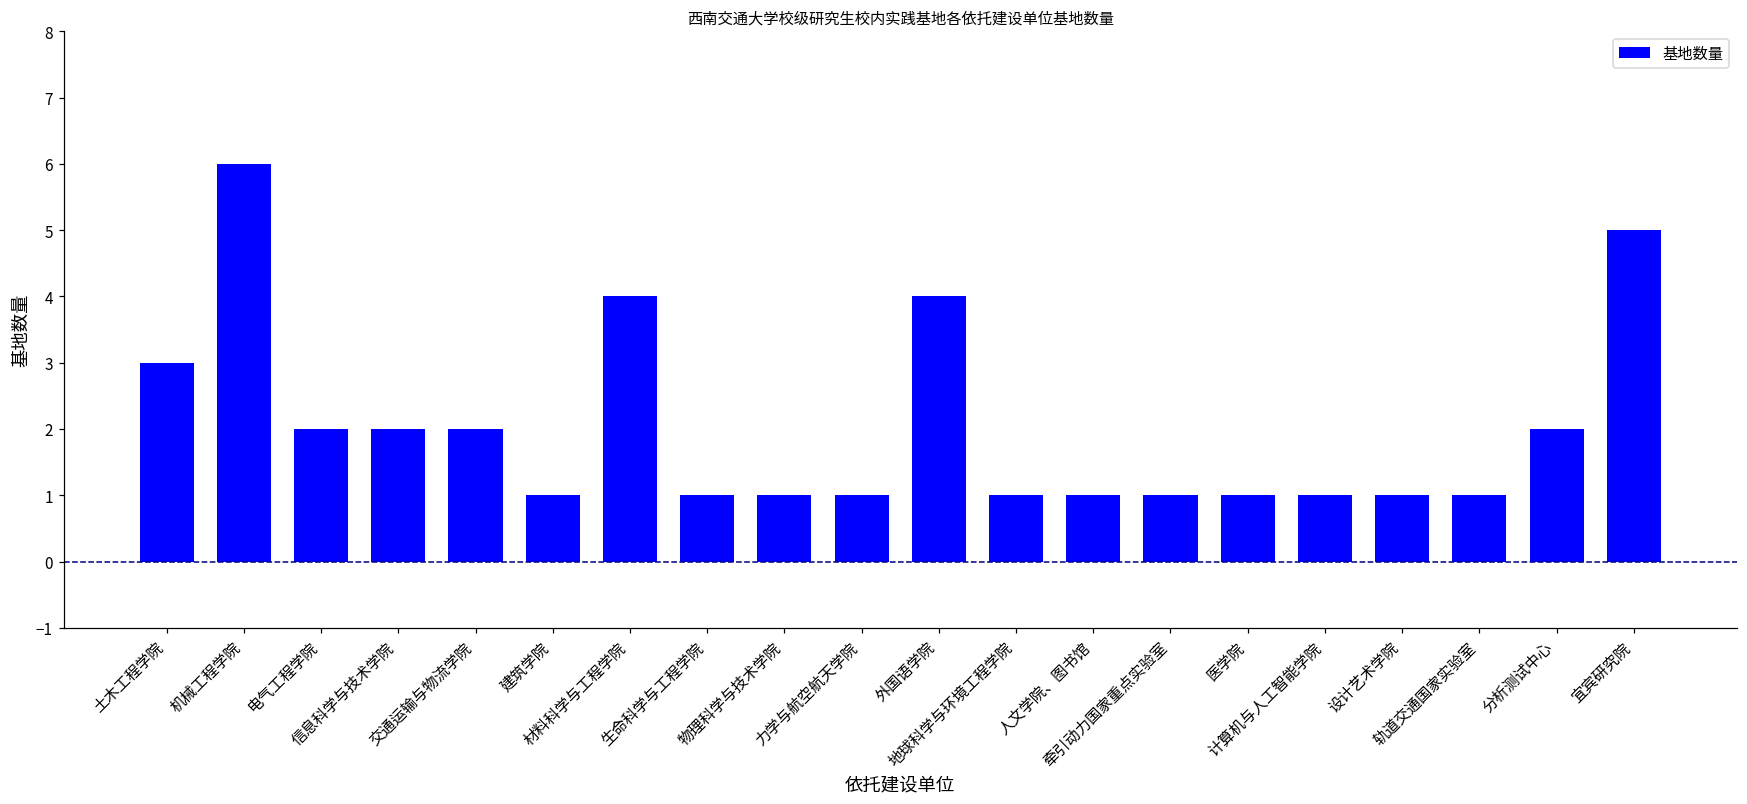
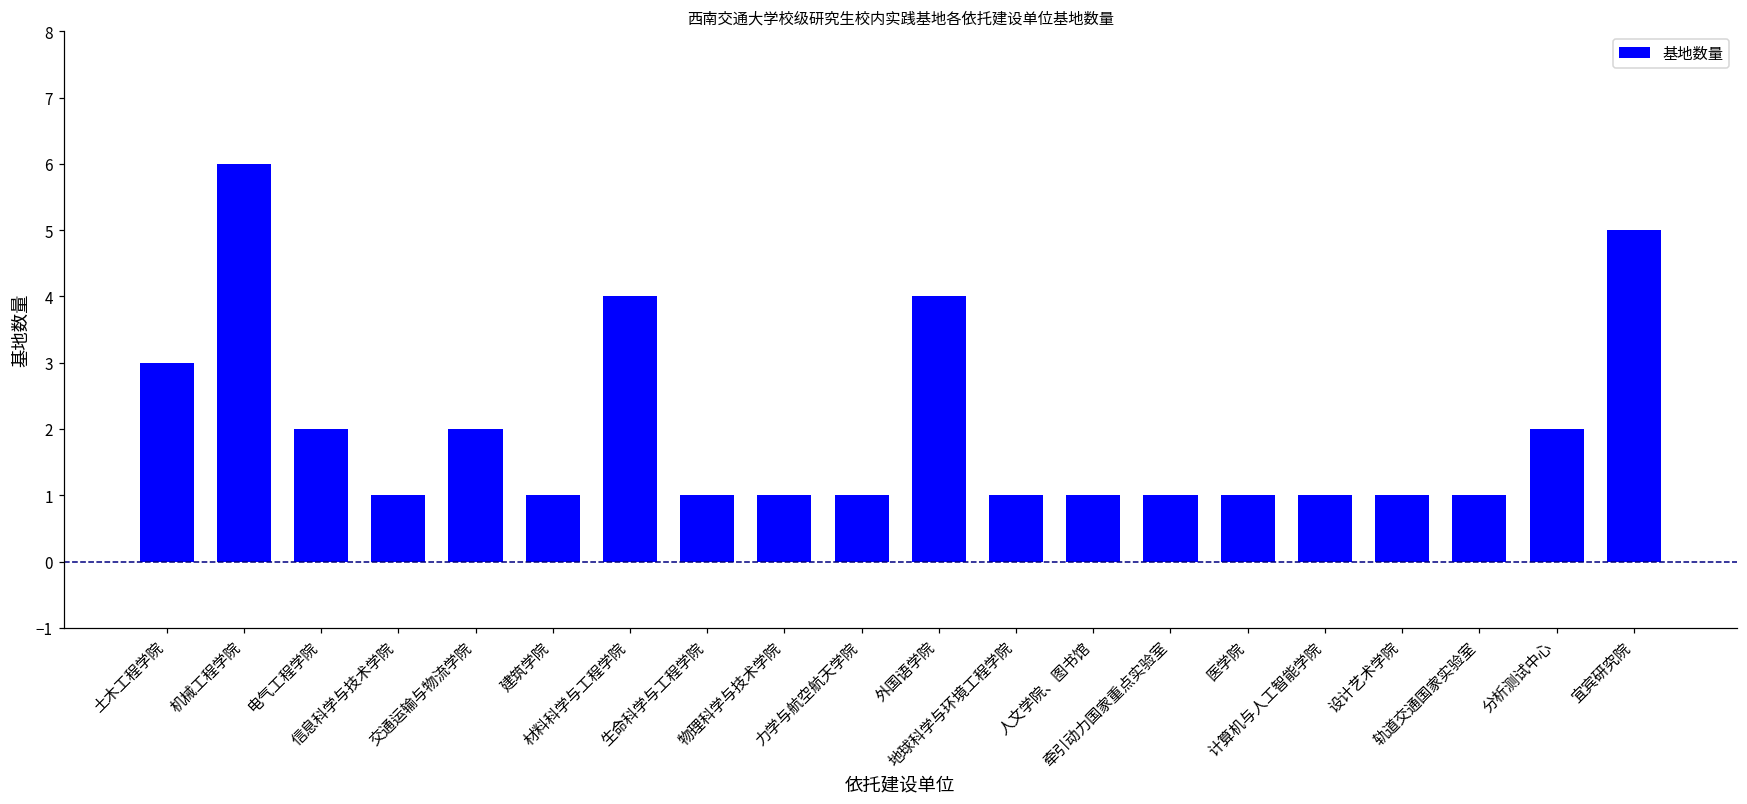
信息科学与技术学院: 2 -> 1
